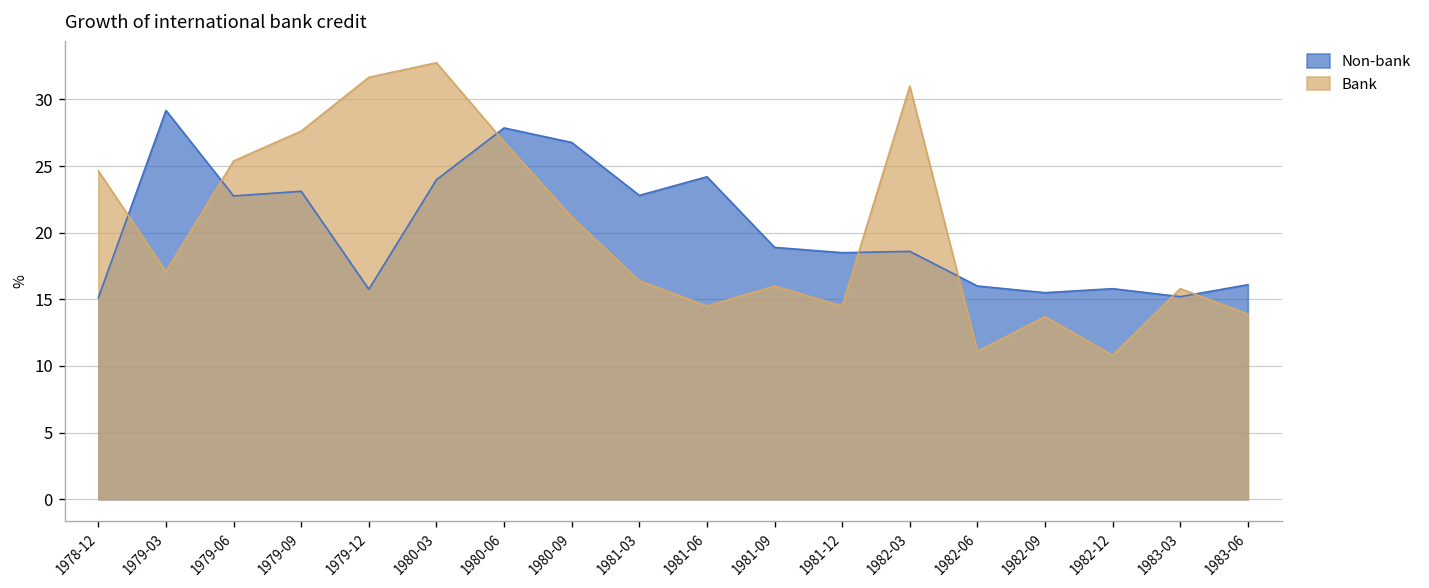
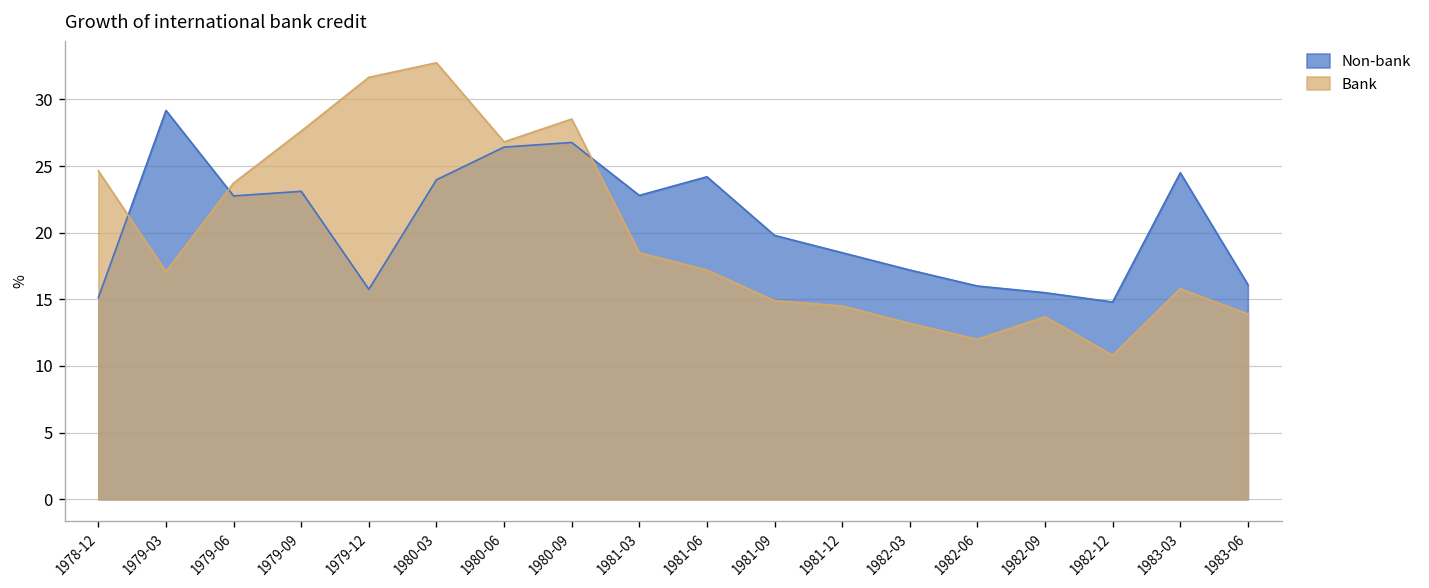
Bank, 1979-06: 25.4 -> 23.7
Non-bank, 1980-06: 27.9 -> 26.4
Bank, 1980-09: 21.2 -> 28.5
Bank, 1981-03: 16.4 -> 18.5
Bank, 1981-06: 14.5 -> 17.2
Non-bank, 1981-09: 18.9 -> 19.8
Bank, 1981-09: 16.0 -> 14.9
Non-bank, 1982-03: 18.6 -> 17.2
Bank, 1982-03: 31.0 -> 13.2
Bank, 1982-06: 11.1 -> 12.0
Non-bank, 1982-12: 15.8 -> 14.8
Non-bank, 1983-03: 15.2 -> 24.5
